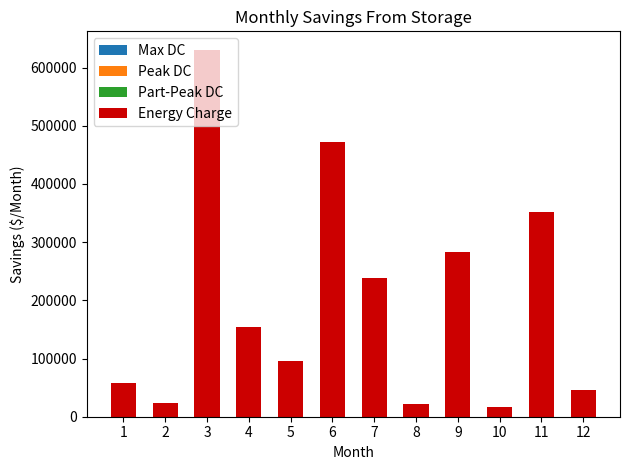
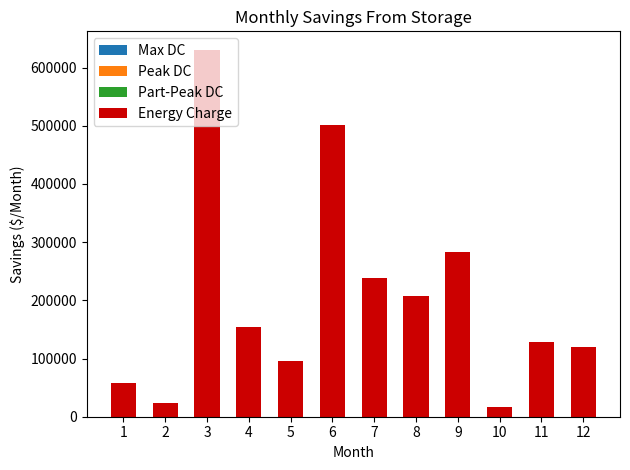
Energy Charge, 6: 470000 -> 500000
Energy Charge, 8: 20000 -> 210000
Energy Charge, 11: 350000 -> 130000
Energy Charge, 12: 50000 -> 120000
